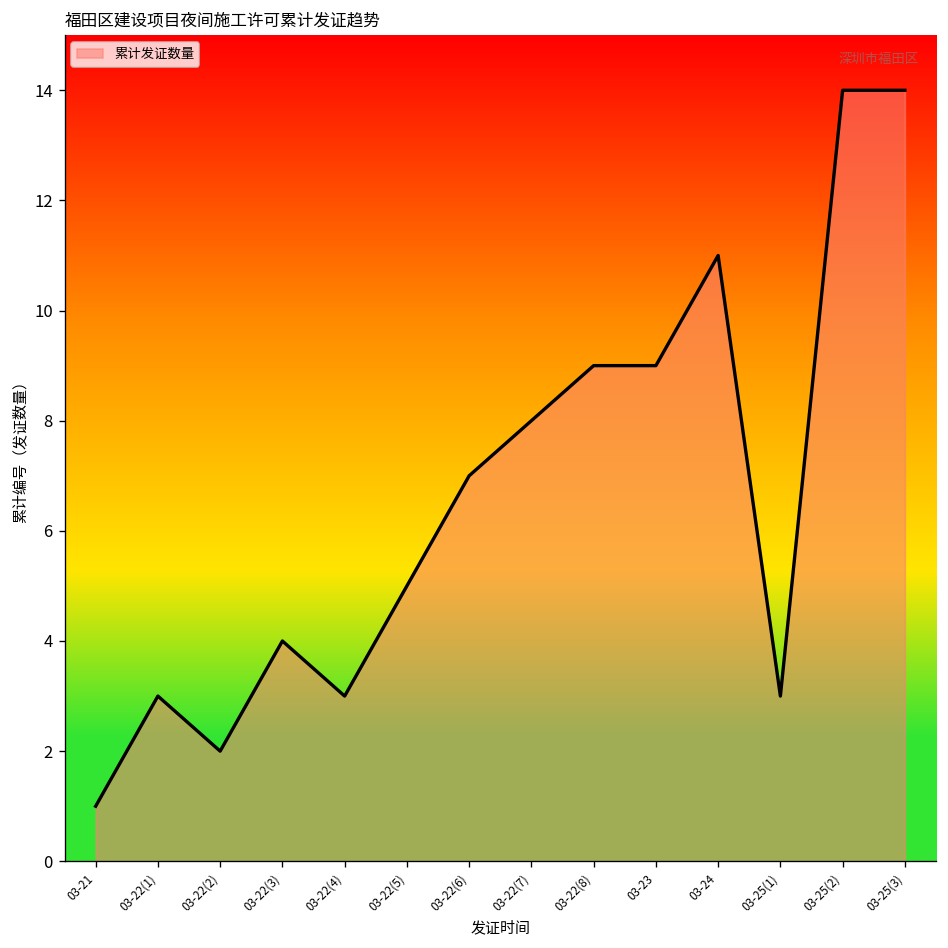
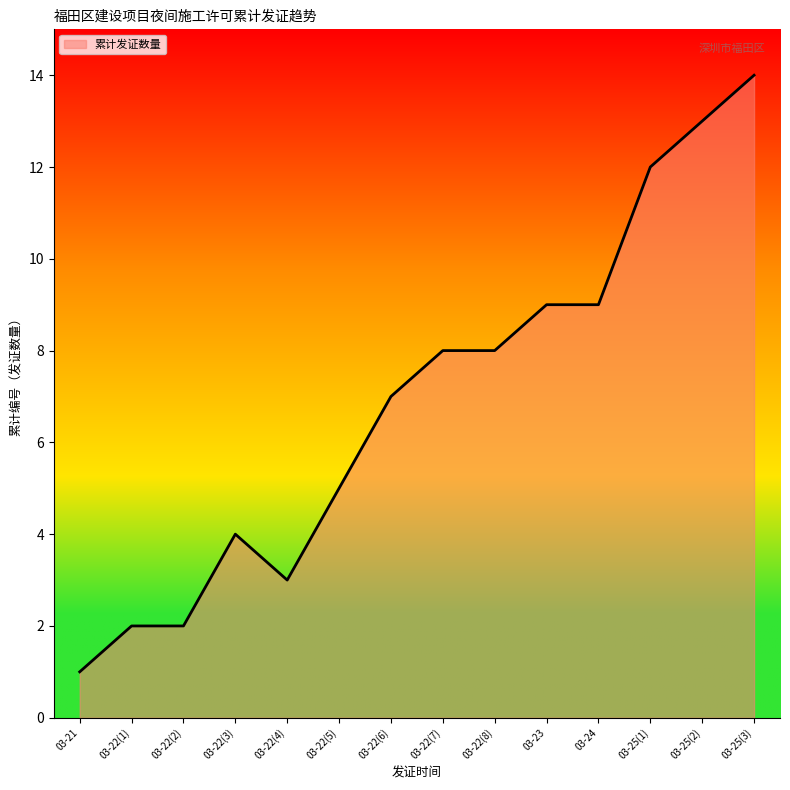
03-22(1): 3 -> 2
03-22(8): 9 -> 8
03-24: 11 -> 9
03-25(1): 3 -> 12
03-25(2): 14 -> 13
